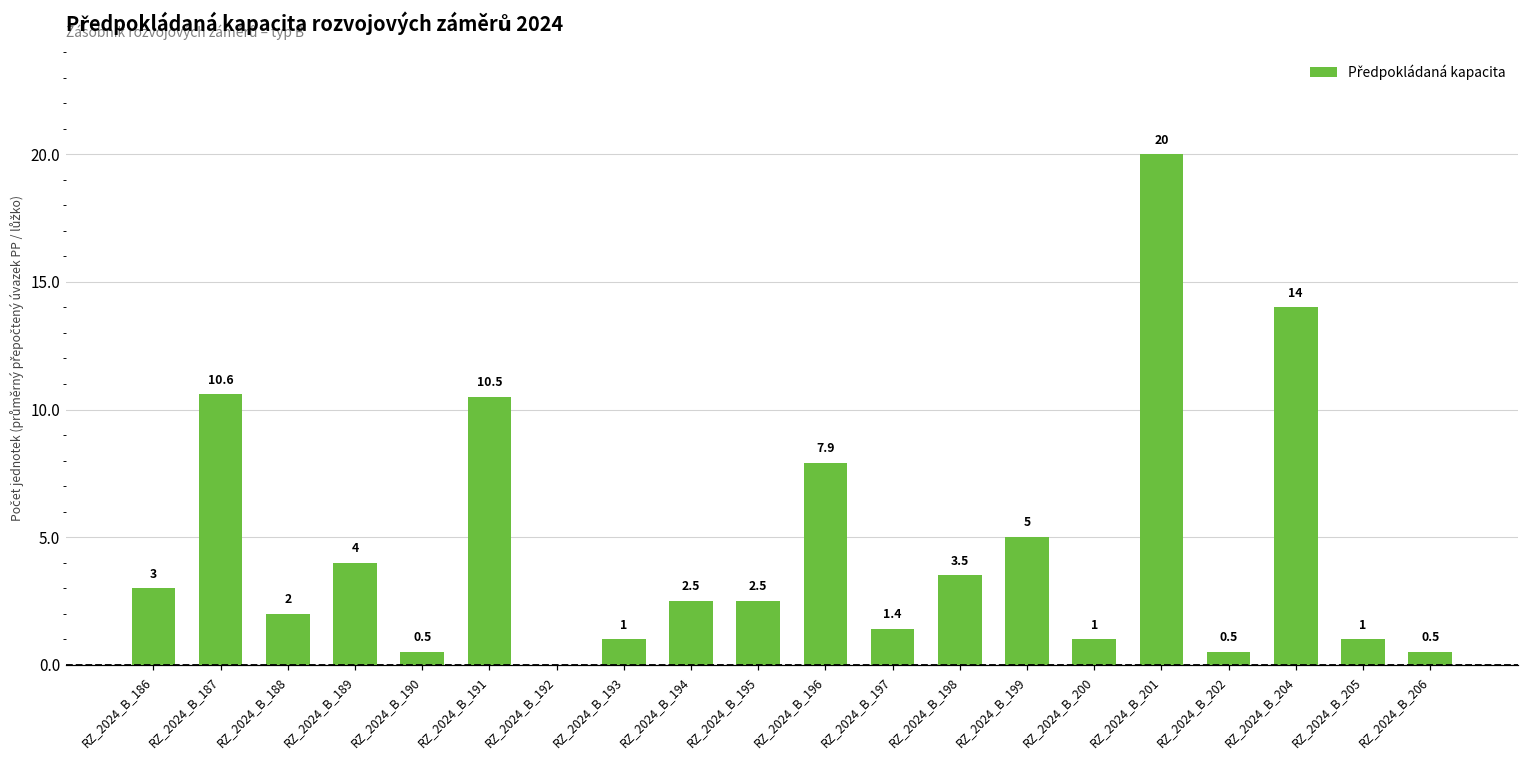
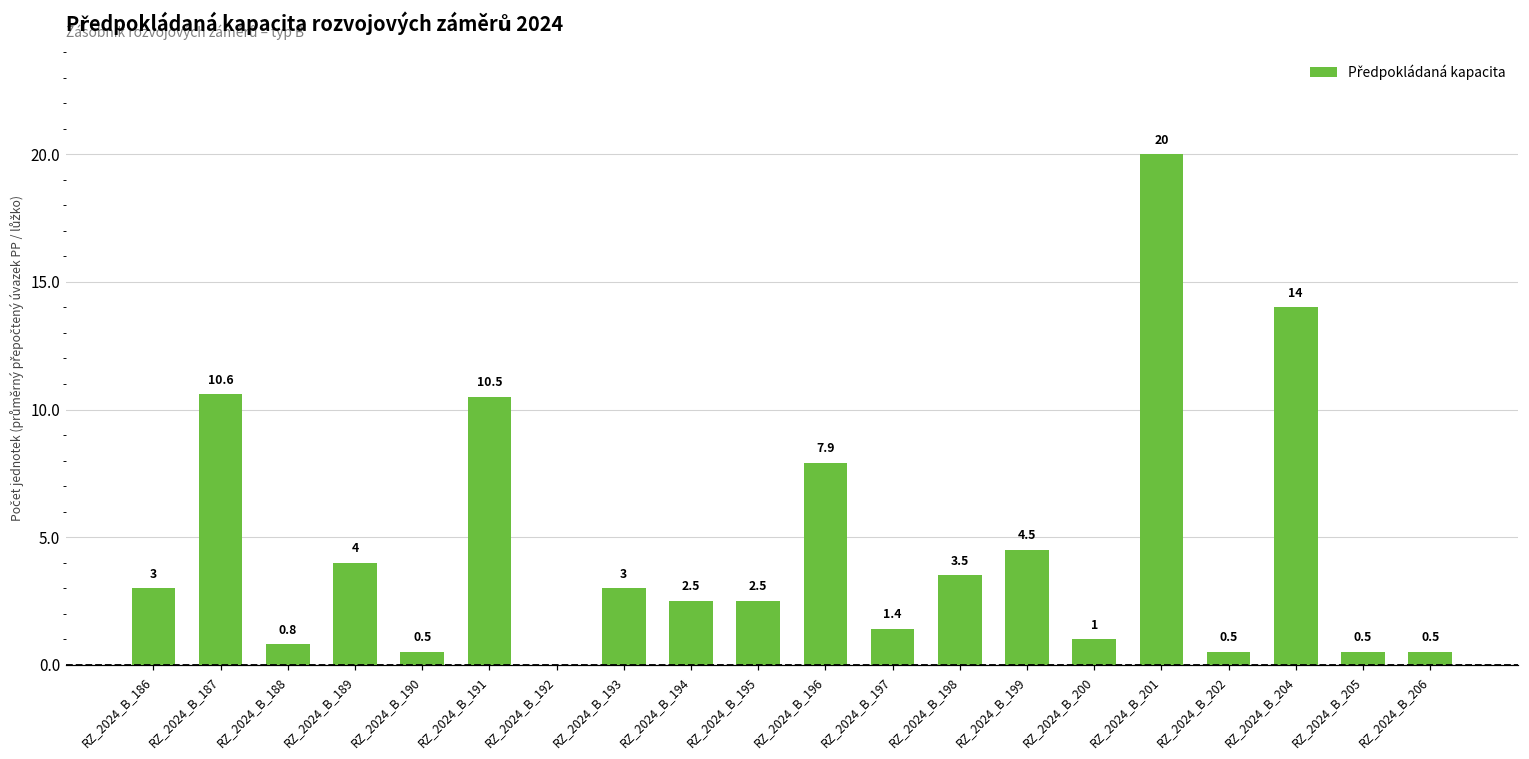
RZ_2024_B_188: 2 -> 0.8
RZ_2024_B_193: 1 -> 3
RZ_2024_B_199: 5 -> 4.5
RZ_2024_B_205: 1 -> 0.5
